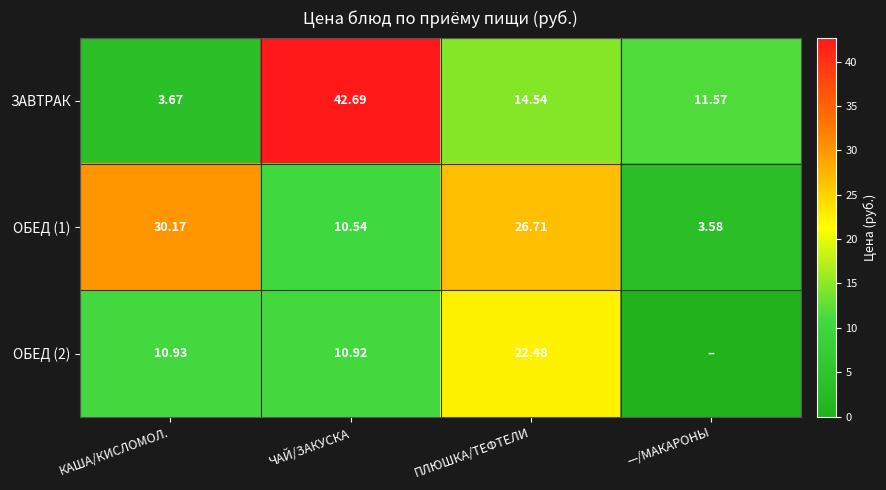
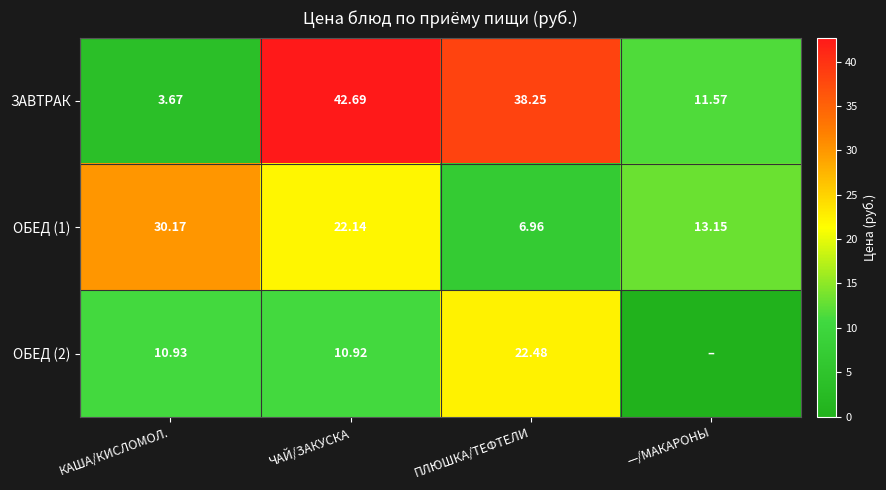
ЗАВТРАК, ПЛЮШКА/ТЕФТЕЛИ: 14.54 -> 38.25
ОБЕД (1), ЧАЙ/ЗАКУСКА: 10.54 -> 22.14
ОБЕД (1), ПЛЮШКА/ТЕФТЕЛИ: 26.71 -> 6.96
ОБЕД (1), —/МАКАРОНЫ: 3.58 -> 13.15
